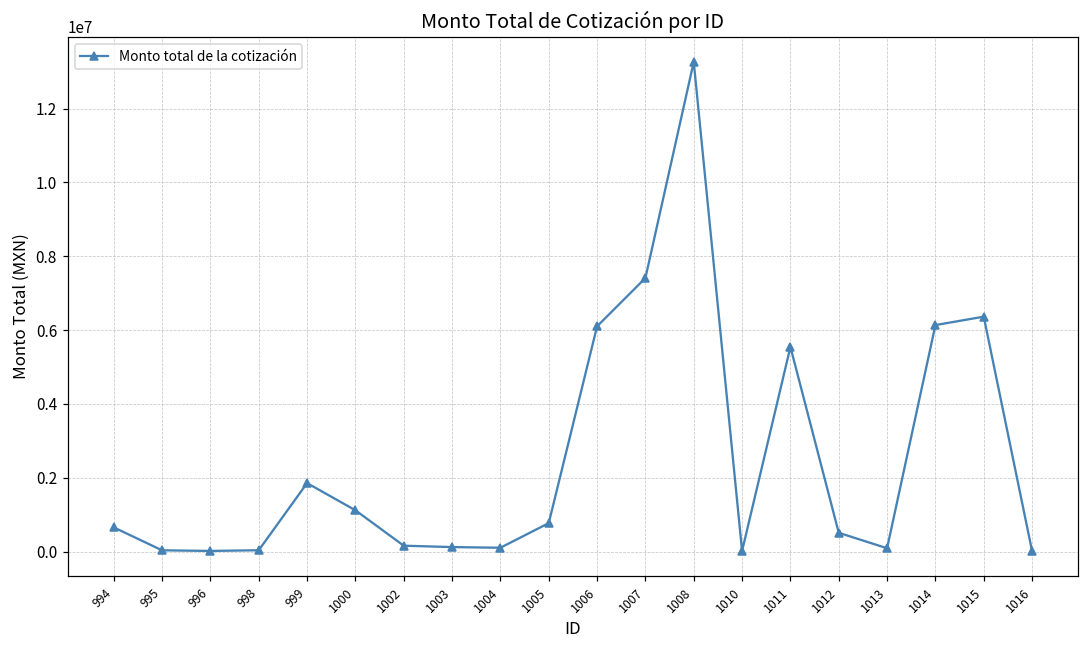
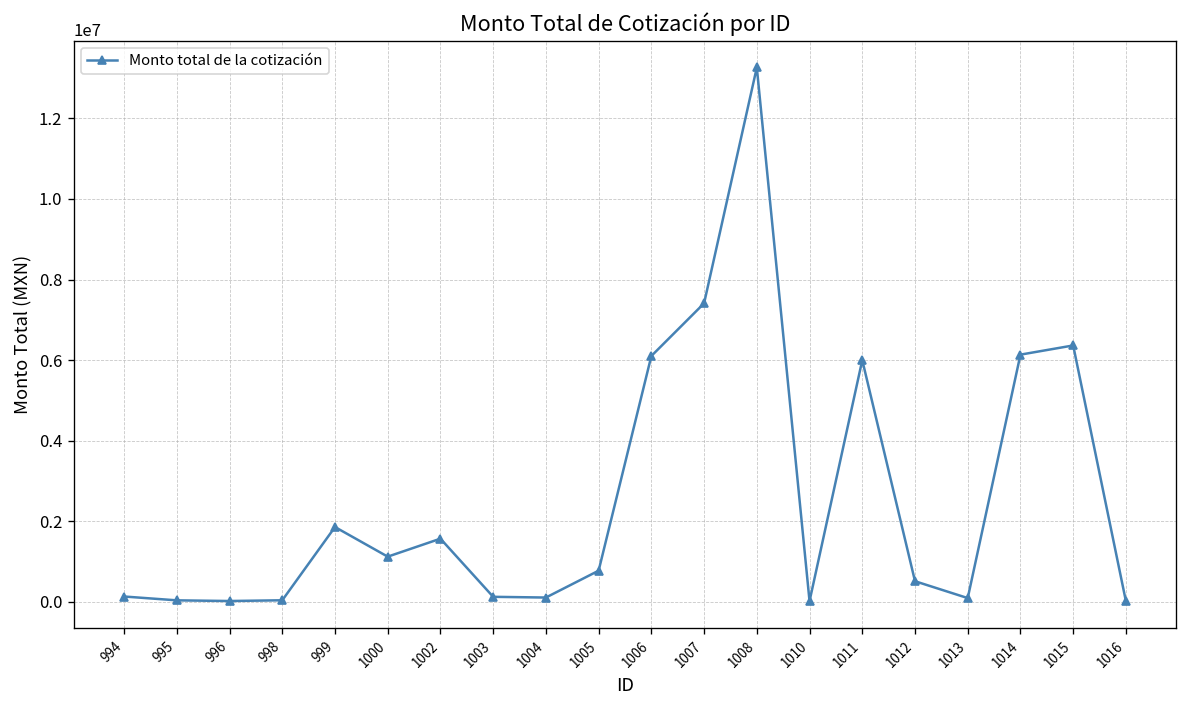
994: 700000 -> 100000
1002: 200000 -> 1600000
1011: 5500000 -> 6000000
